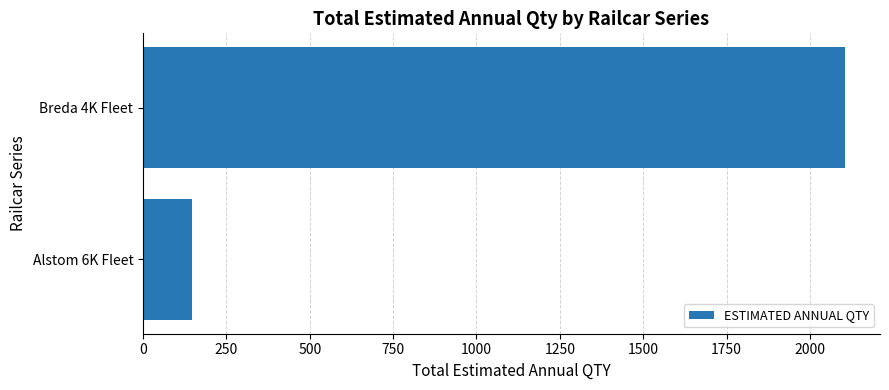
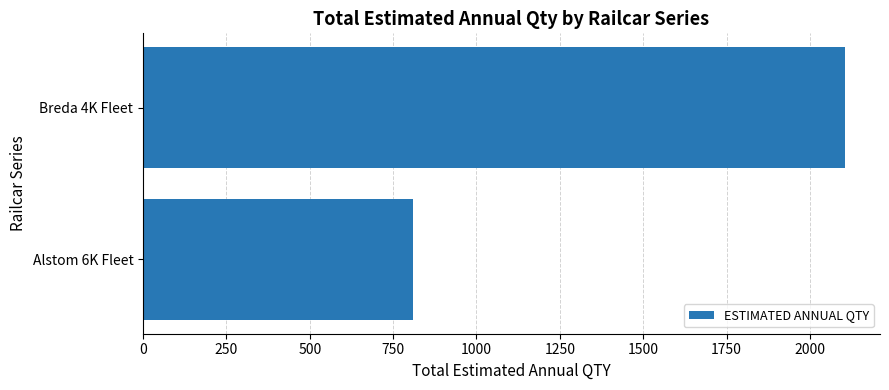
Alstom 6K Fleet: 150 -> 810
